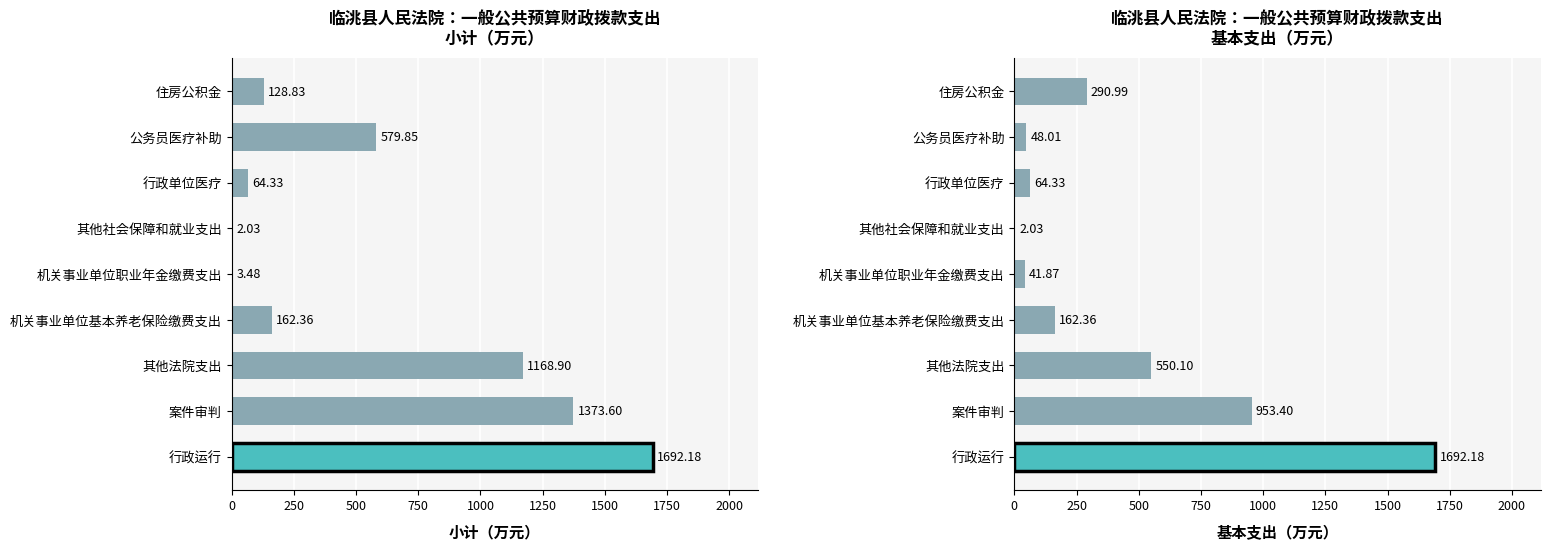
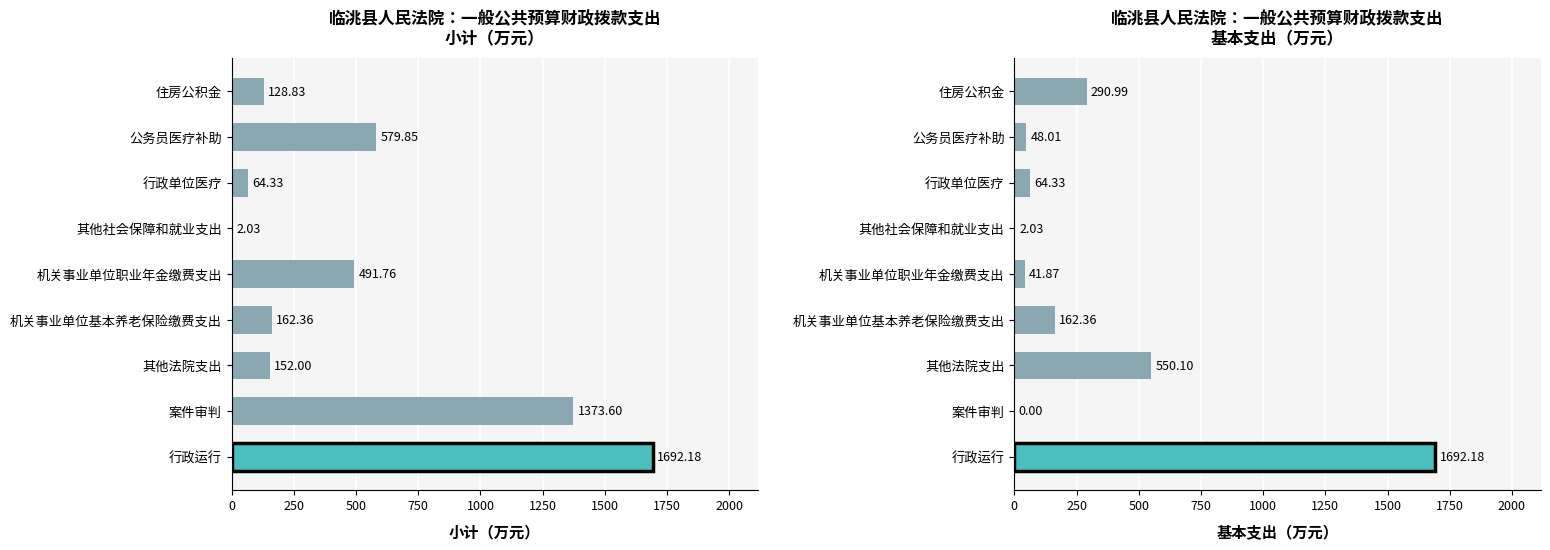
临洮县人民法院：一般公共预算财政拨款支出 小计（万元）, 机关事业单位职业年金缴费支出: 3.48 -> 491.76
临洮县人民法院：一般公共预算财政拨款支出 小计（万元）, 其他法院支出: 1168.90 -> 152.00
临洮县人民法院：一般公共预算财政拨款支出 基本支出（万元）, 案件审判: 953.40 -> 0.00
